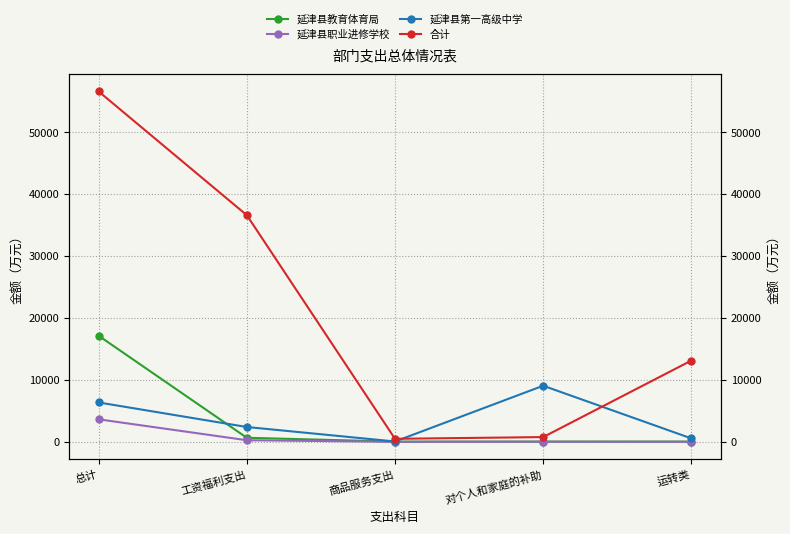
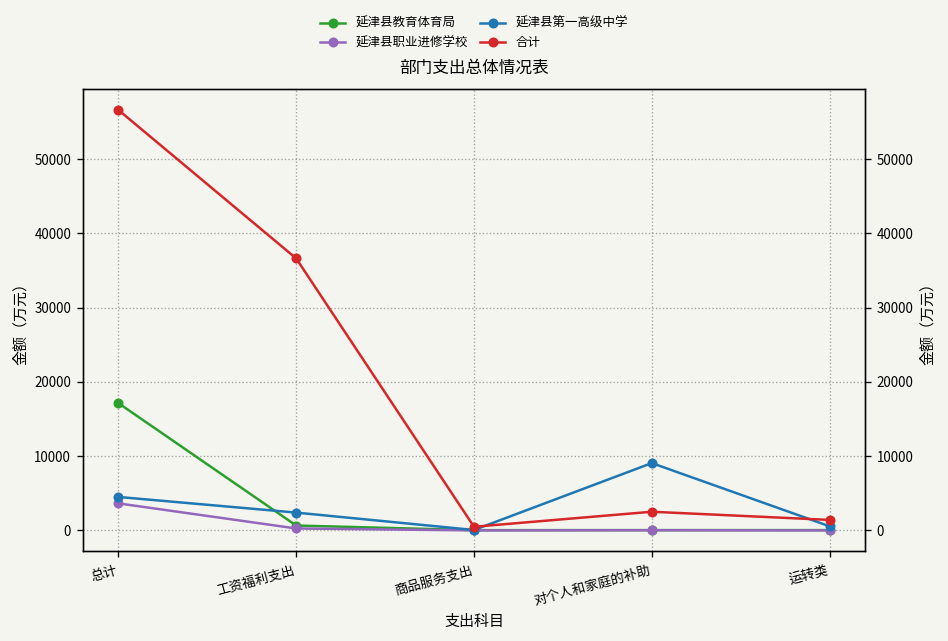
延津县第一高级中学, 总计: 6000 -> 5000
合计, 对个人和家庭的补助: 1000 -> 3000
合计, 运转类: 13000 -> 1000
